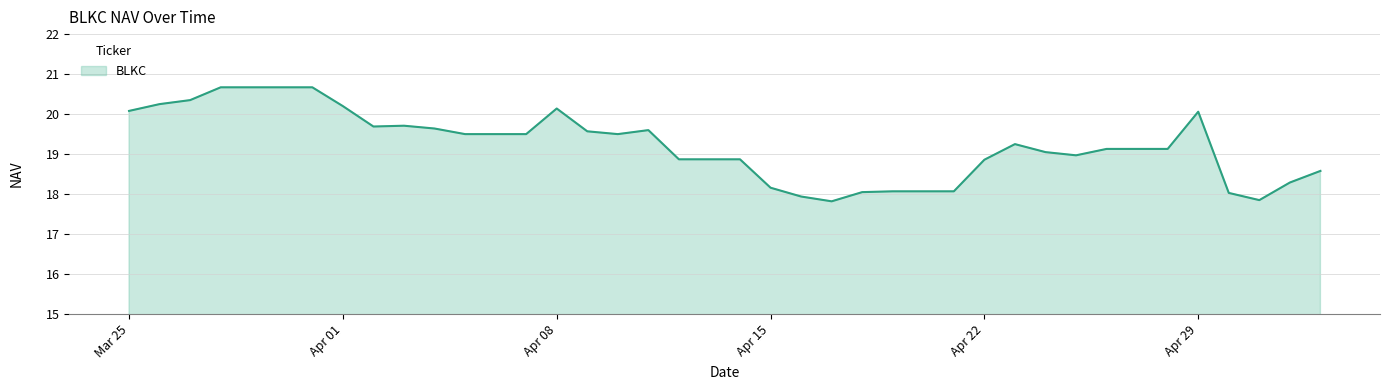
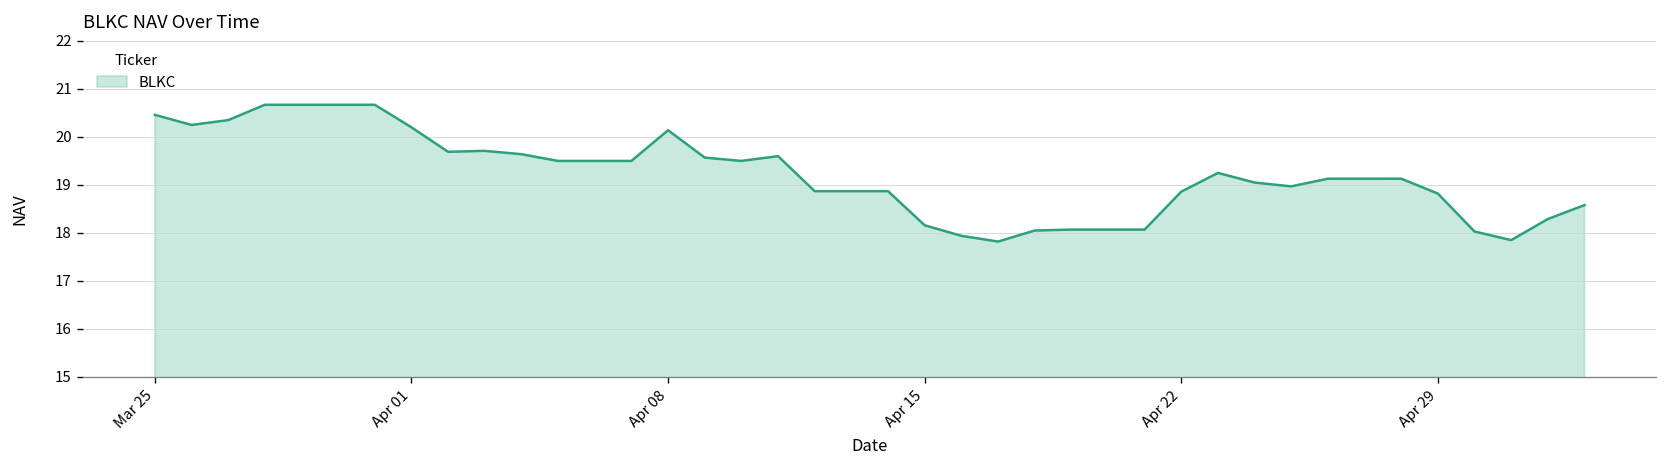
Mar 25: 20.1 -> 20.5
Apr 29: 20.1 -> 18.8
